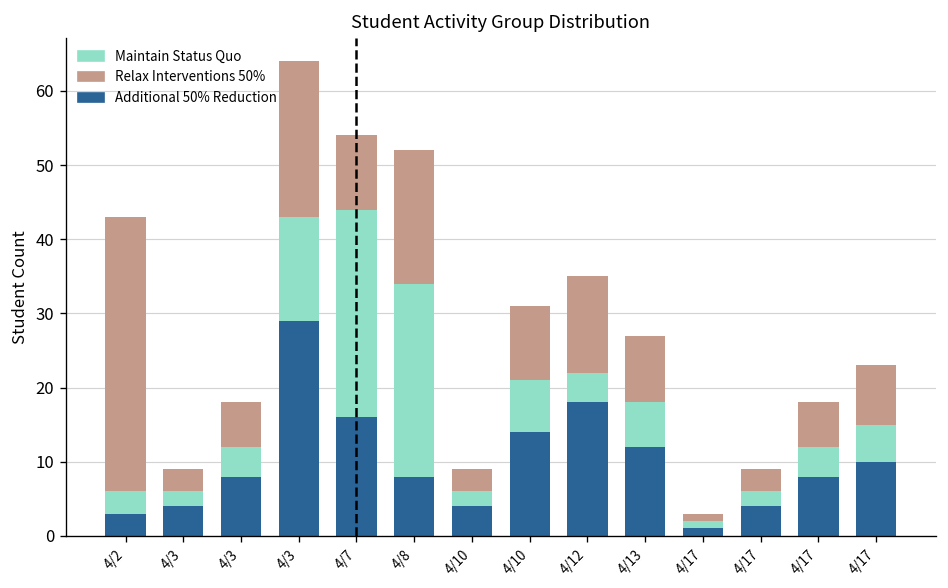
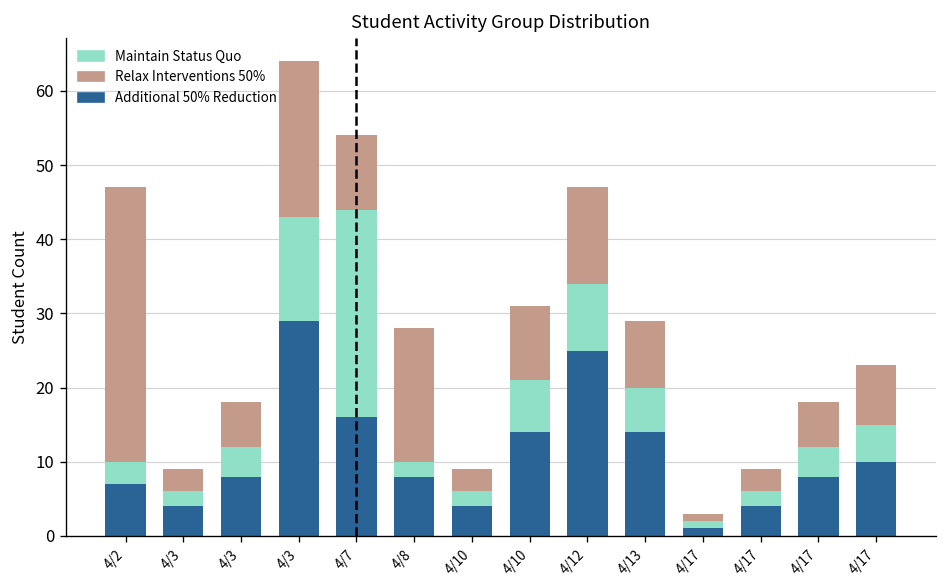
Additional 50% Reduction, 4/2: 3 -> 7
Maintain Status Quo, 4/8: 26 -> 2
Additional 50% Reduction, 4/12: 18 -> 25
Maintain Status Quo, 4/12: 4 -> 9
Additional 50% Reduction, 4/13: 12 -> 14
